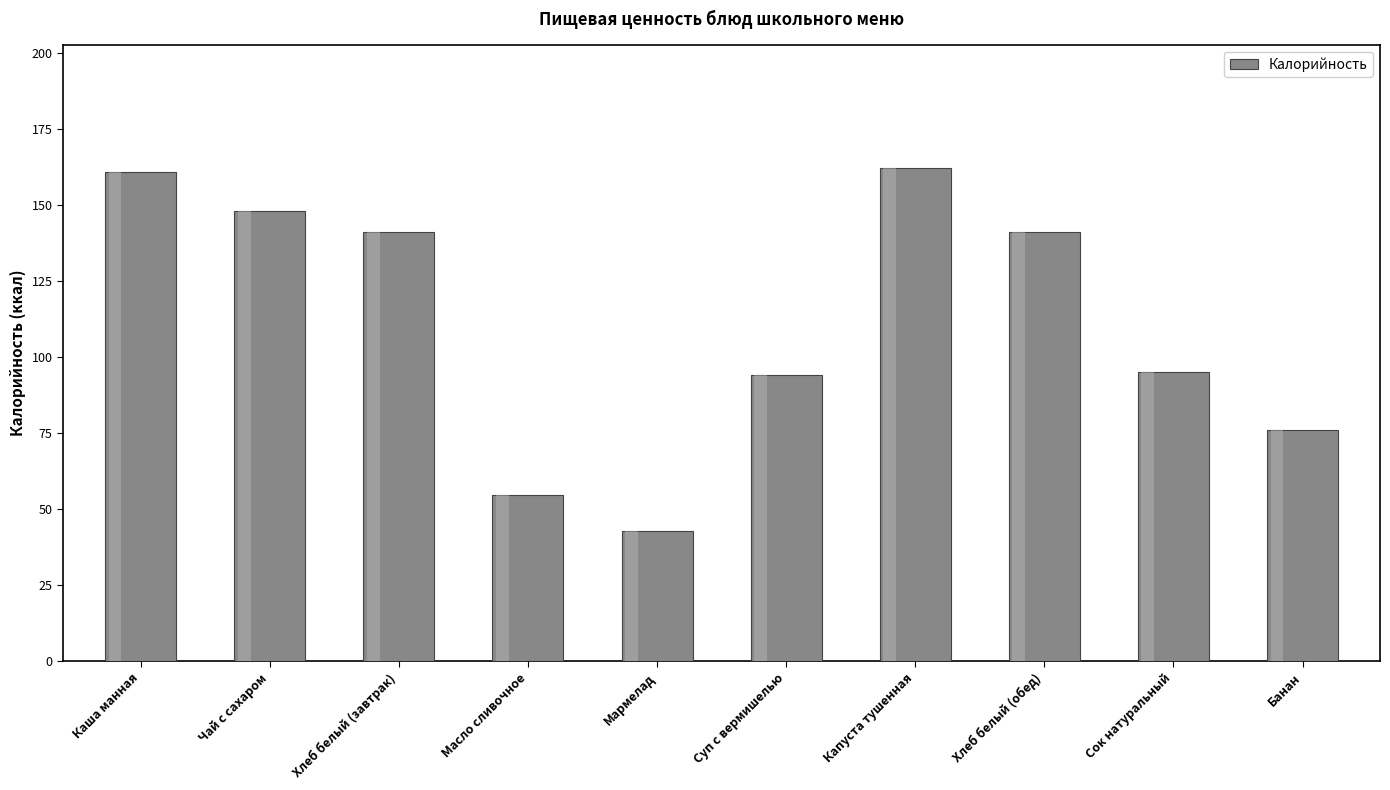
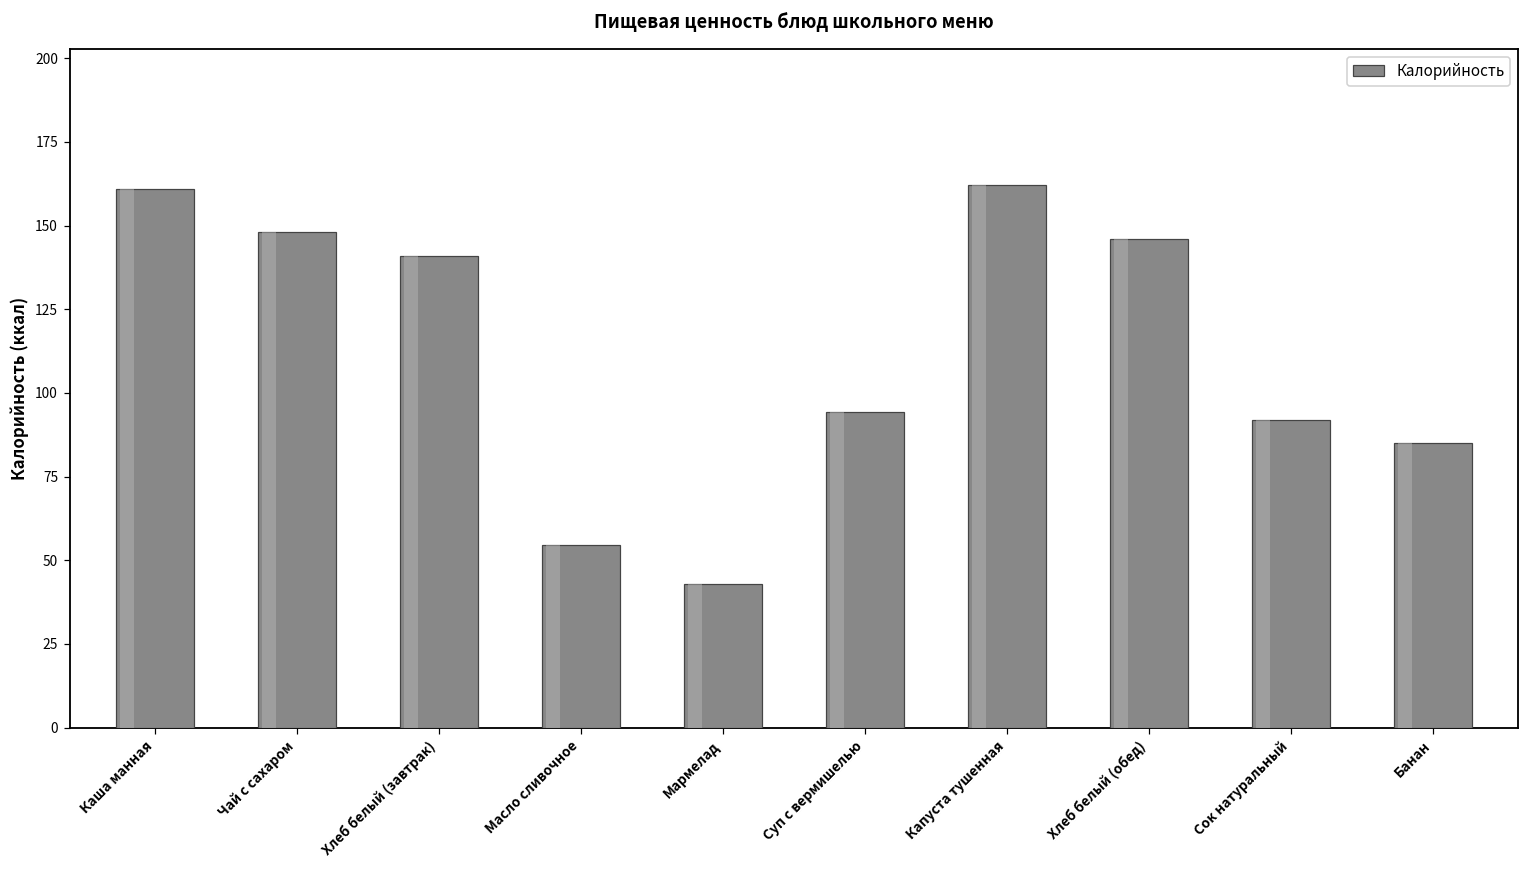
Хлеб белый (обед): 141 -> 146
Сок натуральный: 95 -> 92
Банан: 76 -> 85
